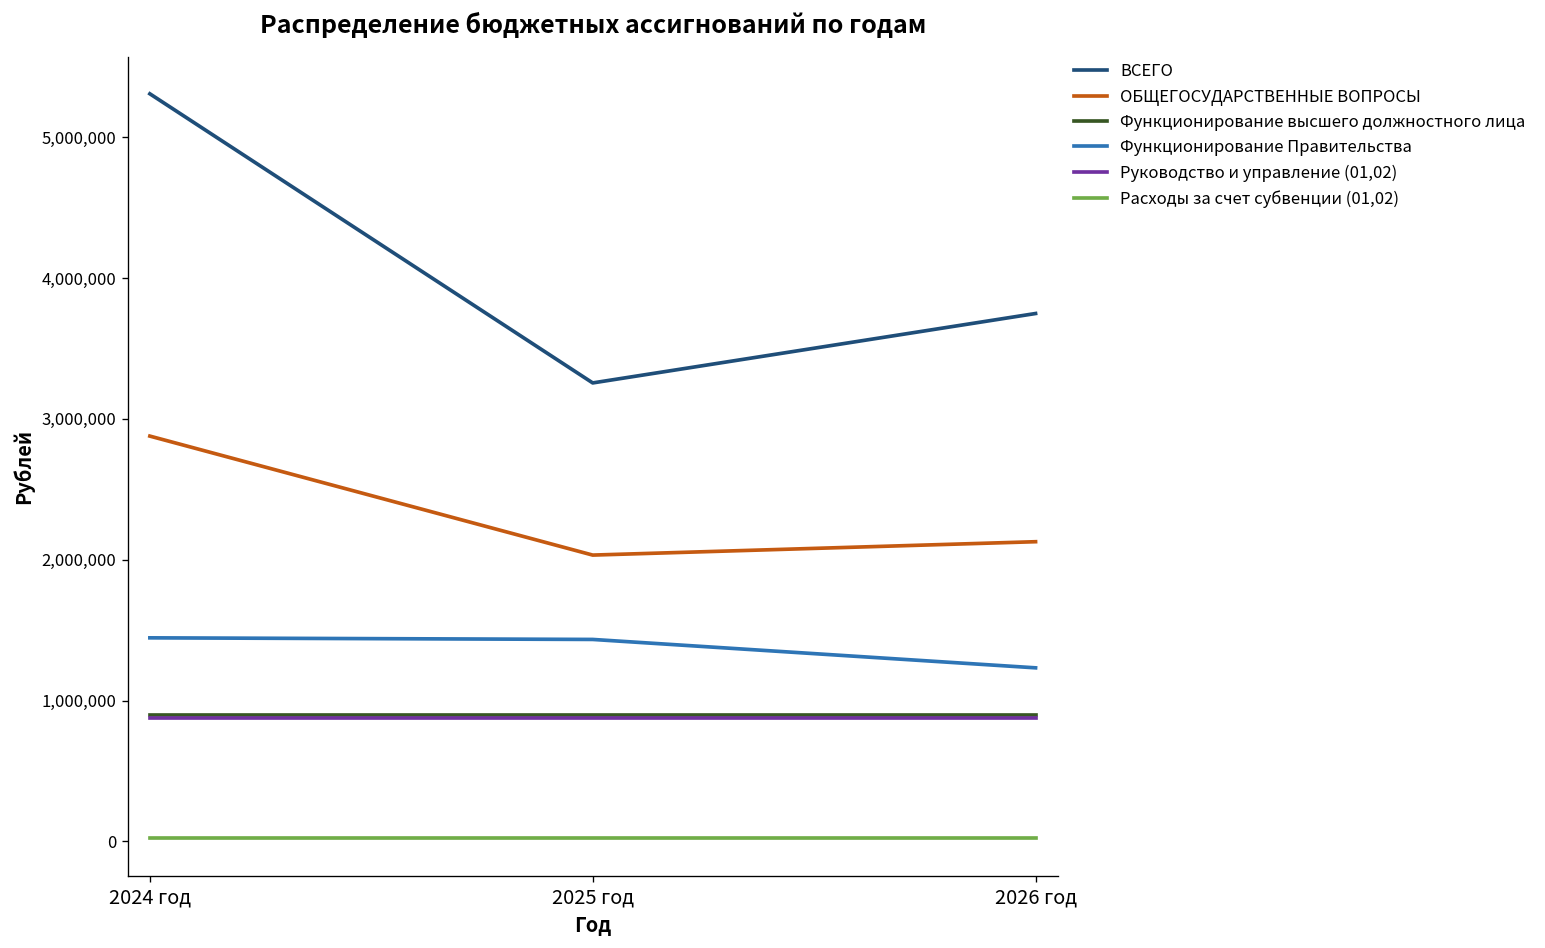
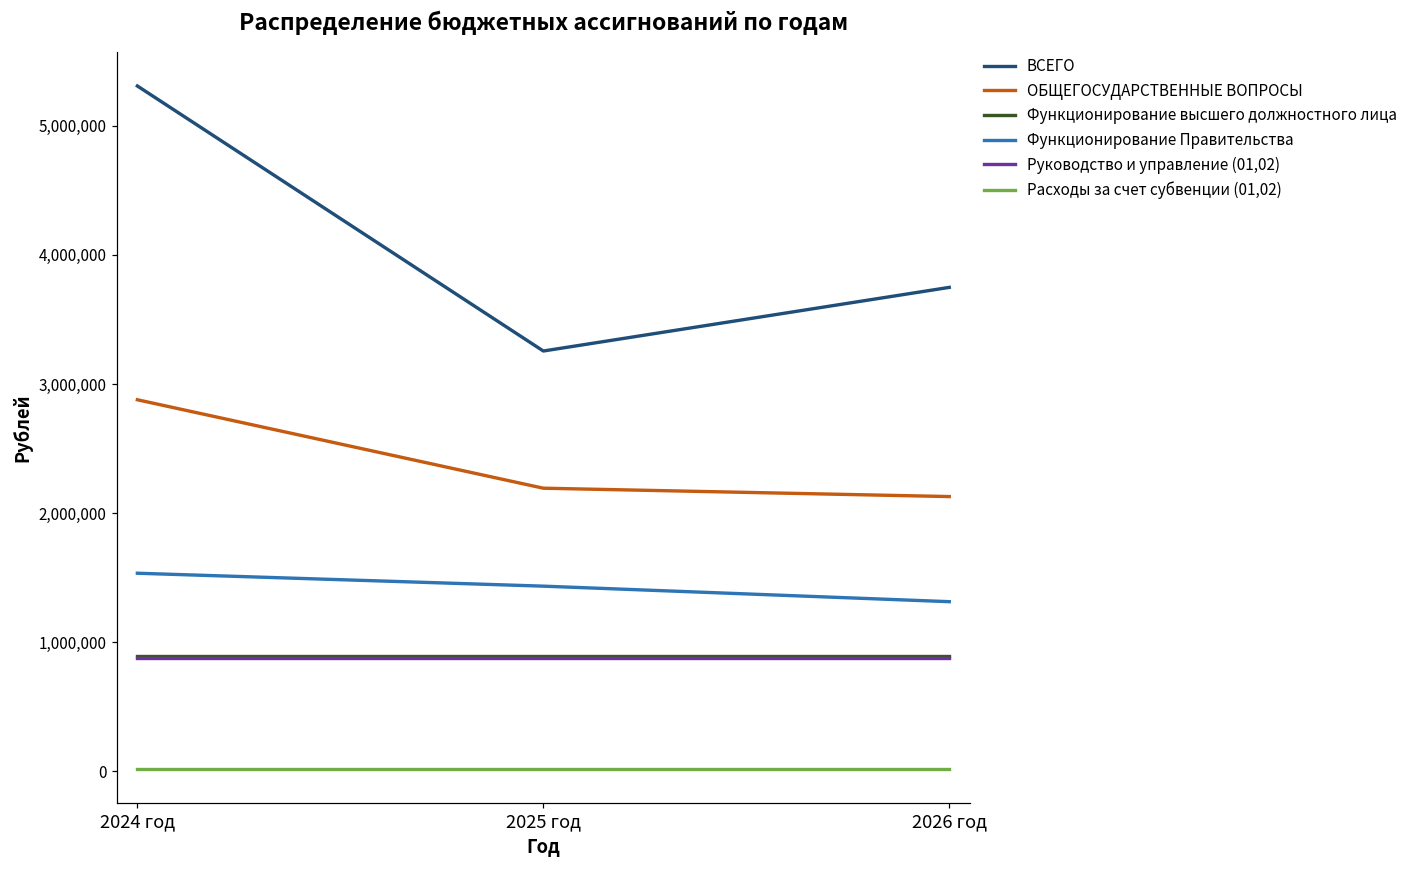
Функционирование Правительства, 2024 год: 1,450,000 -> 1,530,000
ОБЩЕГОСУДАРСТВЕННЫЕ ВОПРОСЫ, 2025 год: 2,030,000 -> 2,190,000
Функционирование Правительства, 2026 год: 1,230,000 -> 1,310,000
